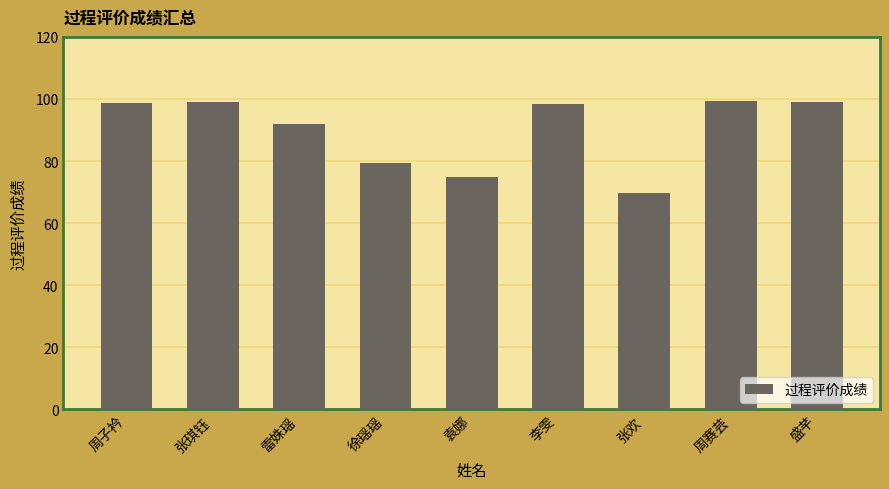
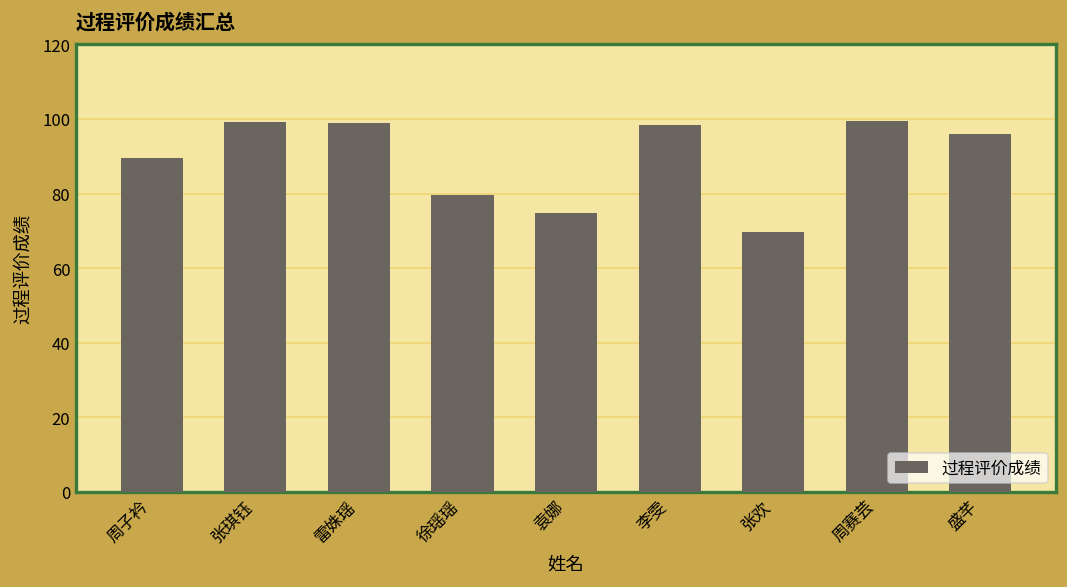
周子衿: 99 -> 90
雷姝瑶: 92 -> 99
盛芊: 99 -> 96
